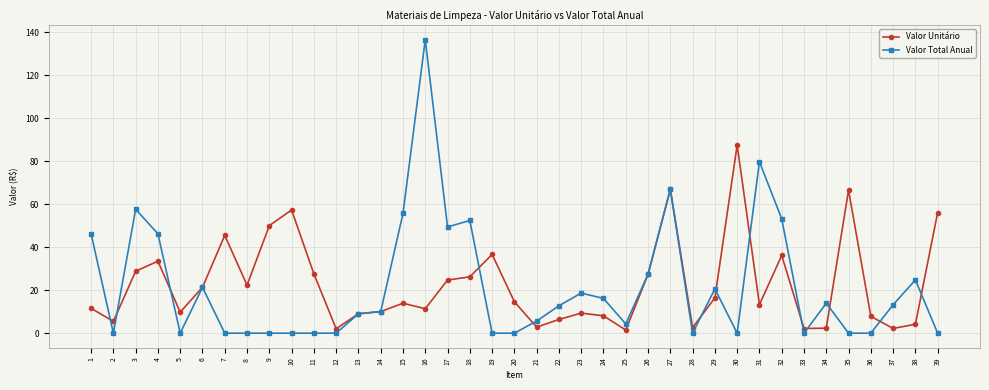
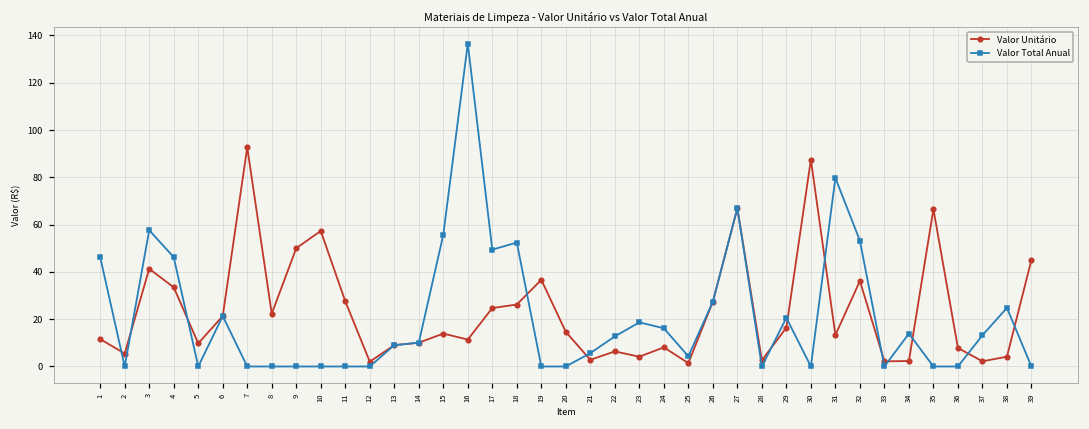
Valor Unitário, 3: 29 -> 41
Valor Unitário, 7: 46 -> 93
Valor Unitário, 23: 9 -> 4
Valor Unitário, 39: 56 -> 45
